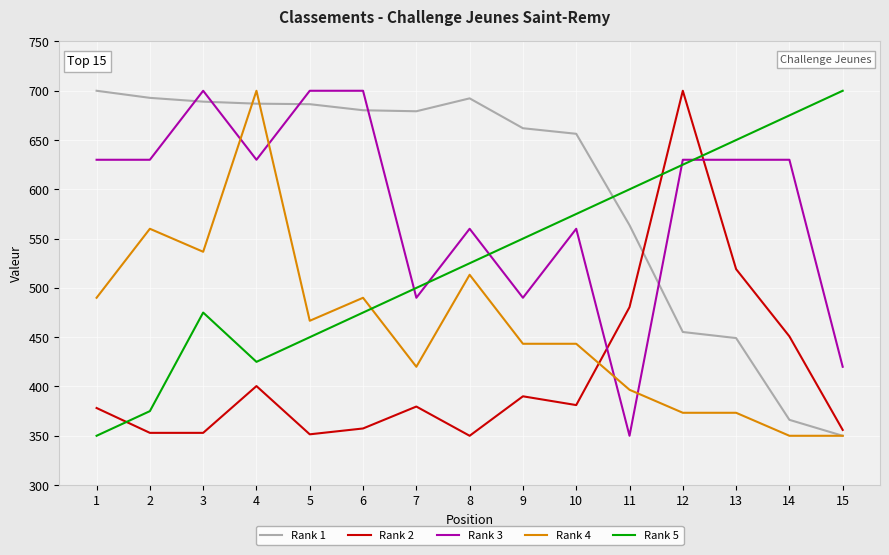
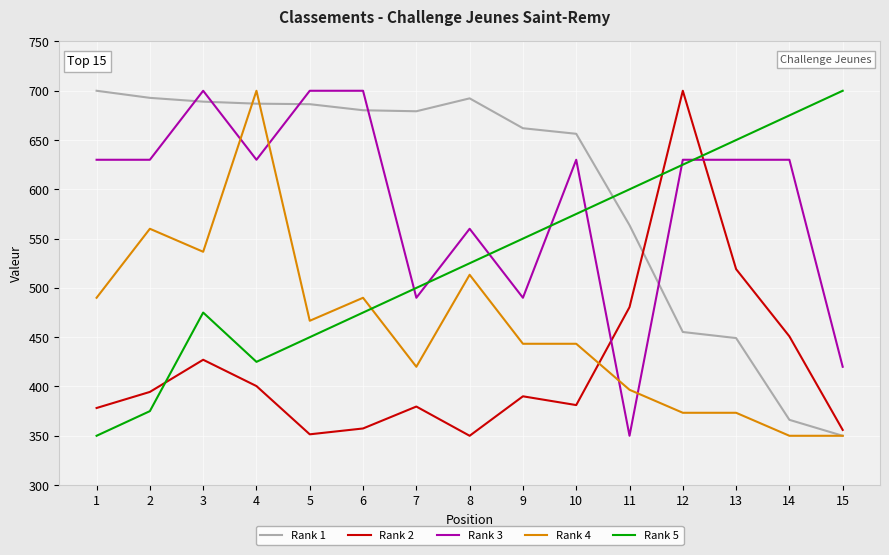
Rank 2, 2: 350 -> 390
Rank 2, 3: 350 -> 430
Rank 3, 10: 560 -> 630
